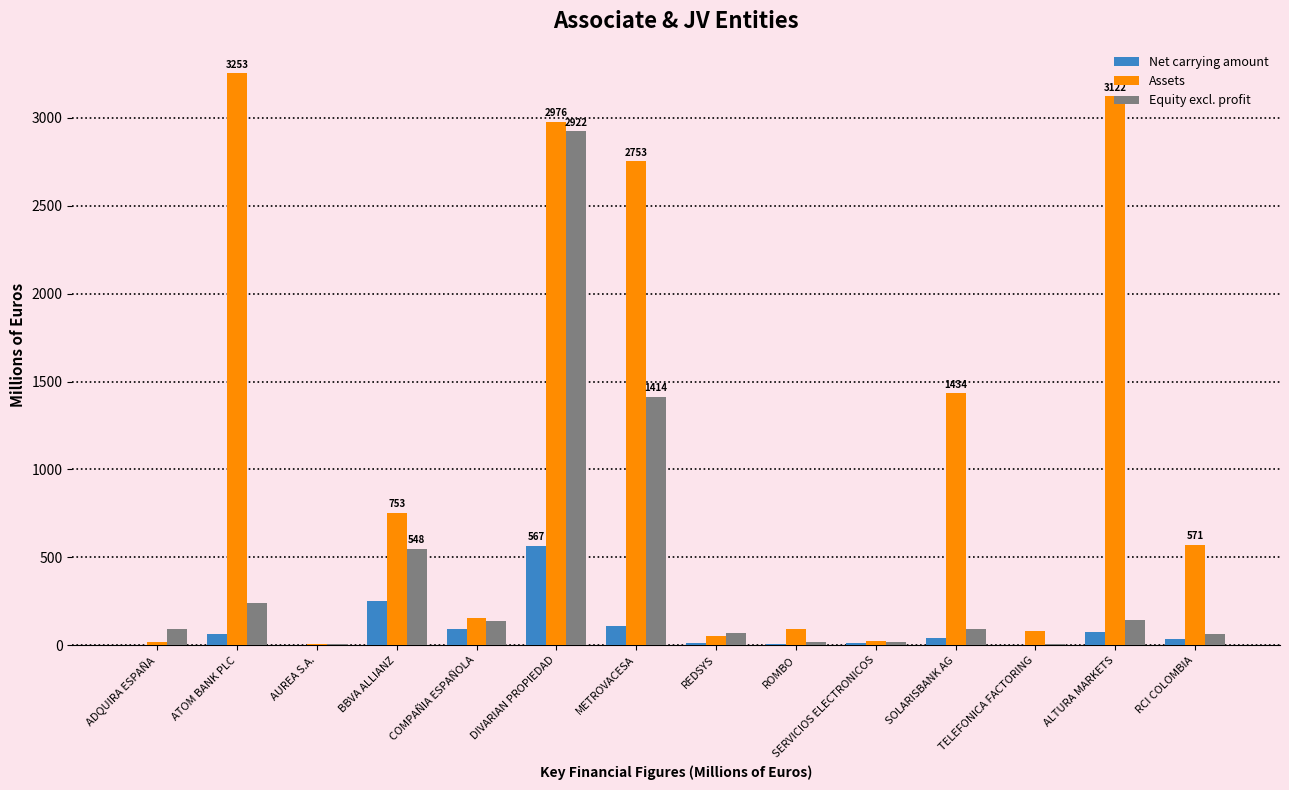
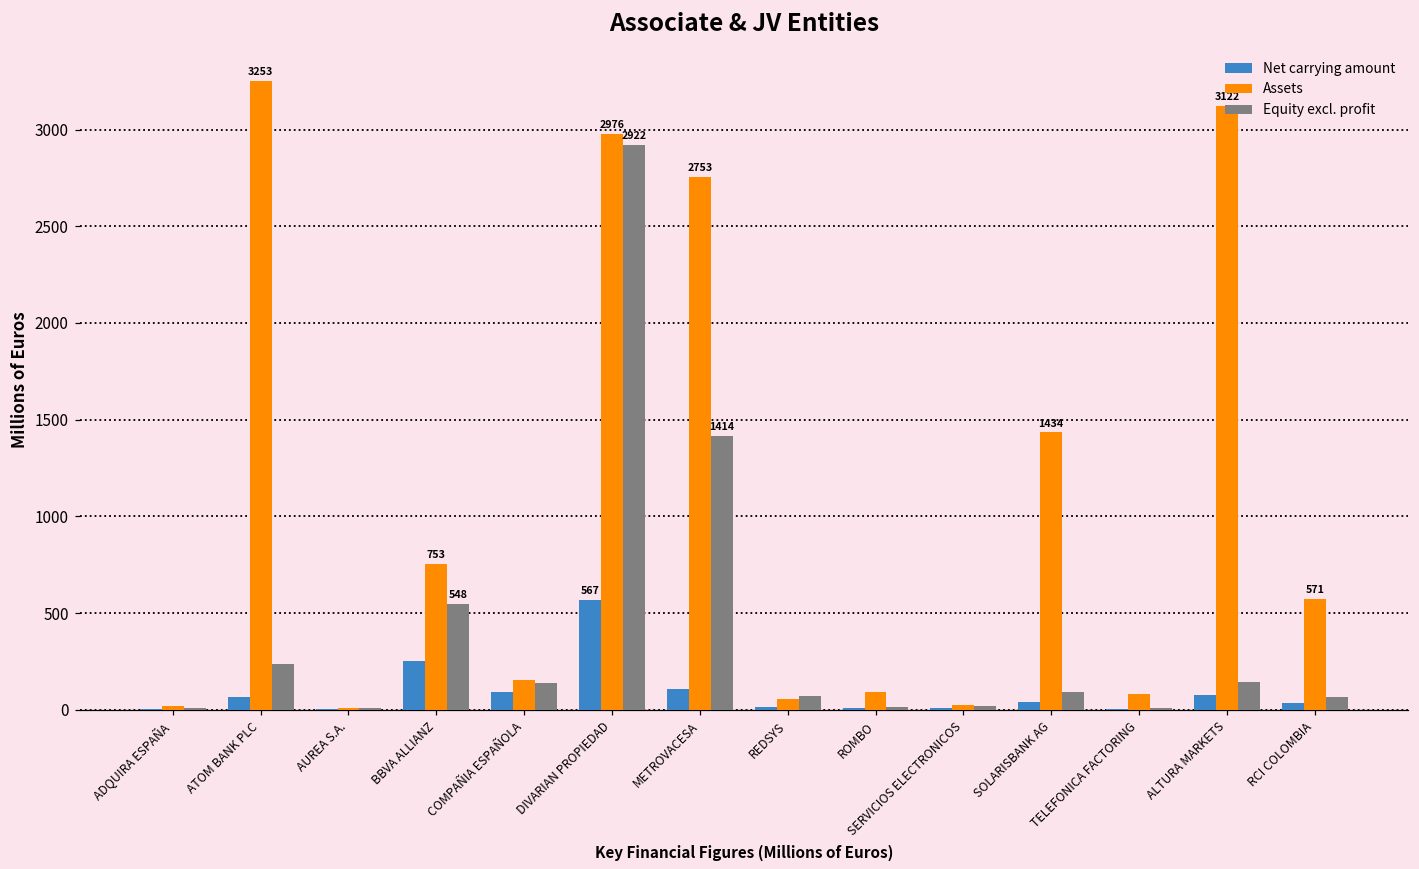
Equity excl. profit, ADQUIRA ESPAÑA: 90 -> 10
